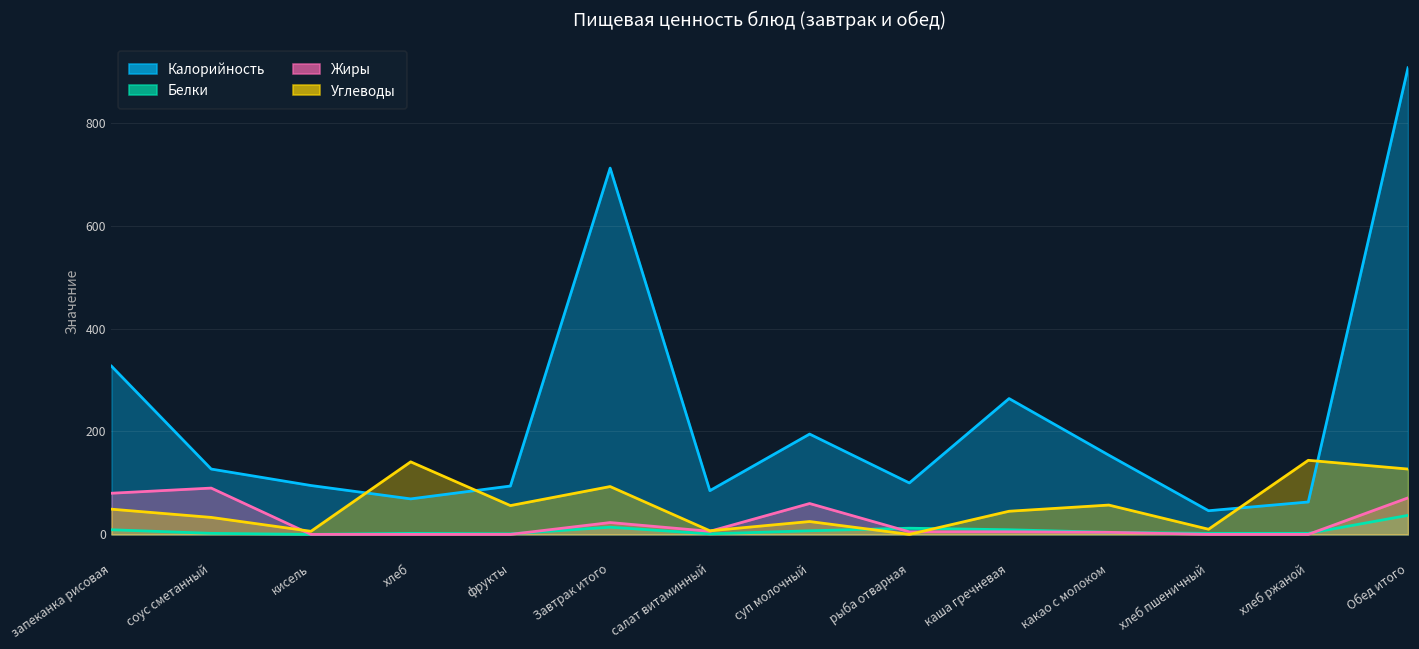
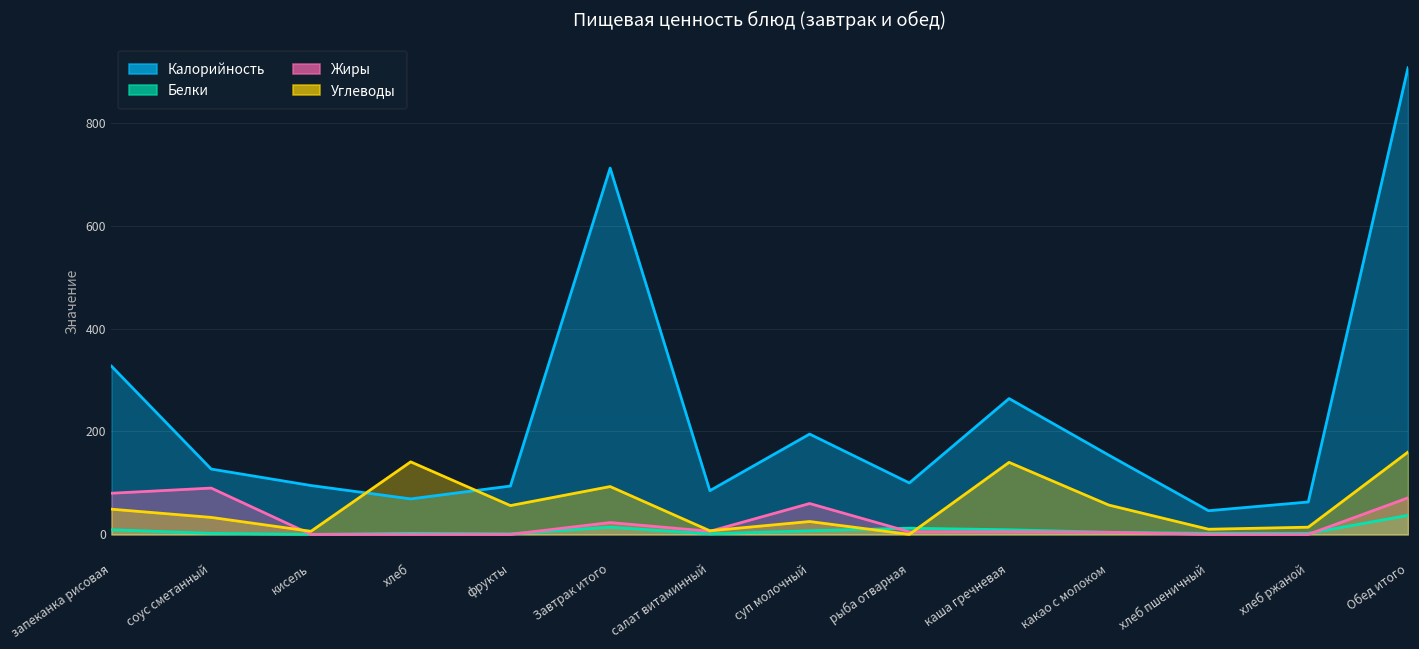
Углеводы, каша гречневая: 50 -> 140
Углеводы, хлеб ржаной: 140 -> 10
Углеводы, Обед итого: 130 -> 160
